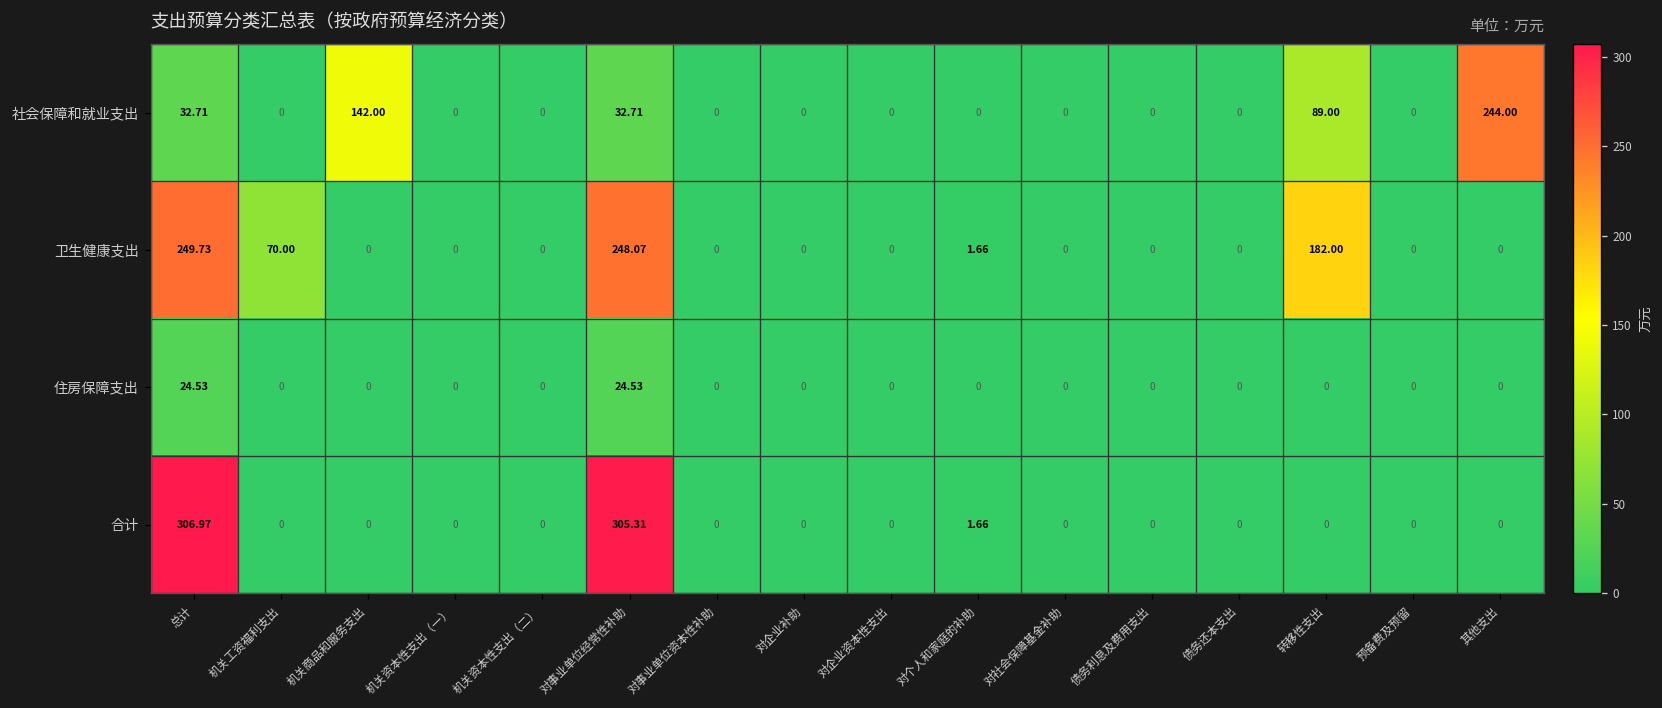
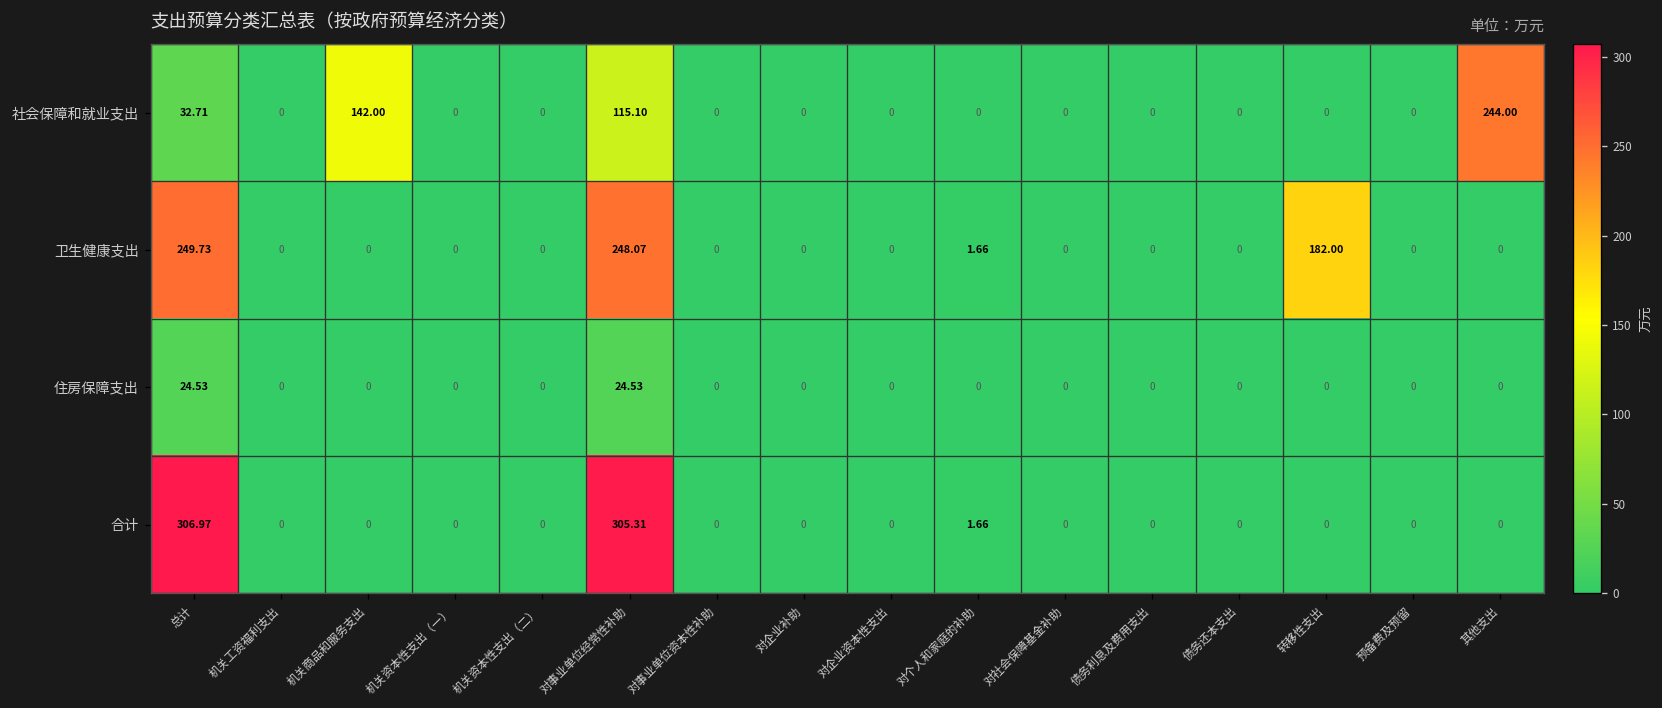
社会保障和就业支出, 对事业单位经常性补助: 32.71 -> 115.10
社会保障和就业支出, 转移性支出: 89.00 -> 0
卫生健康支出, 机关工资福利支出: 70.00 -> 0
